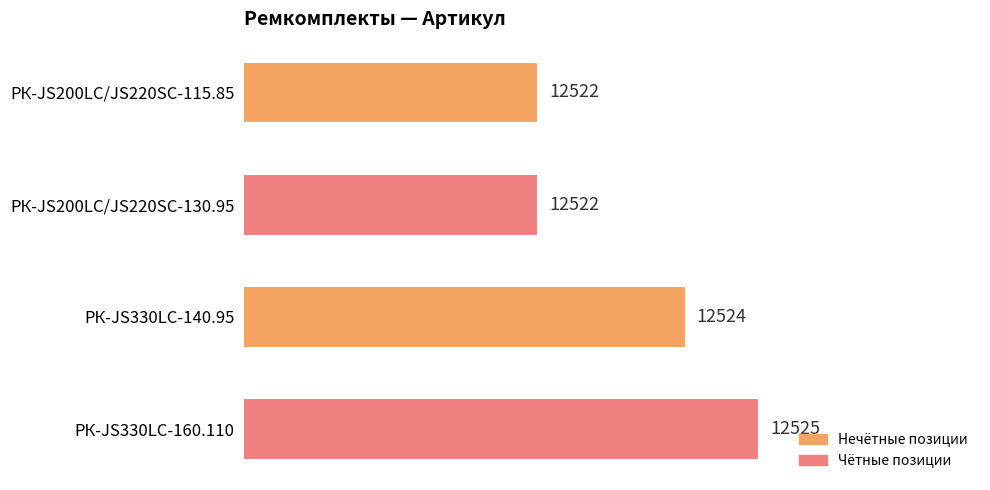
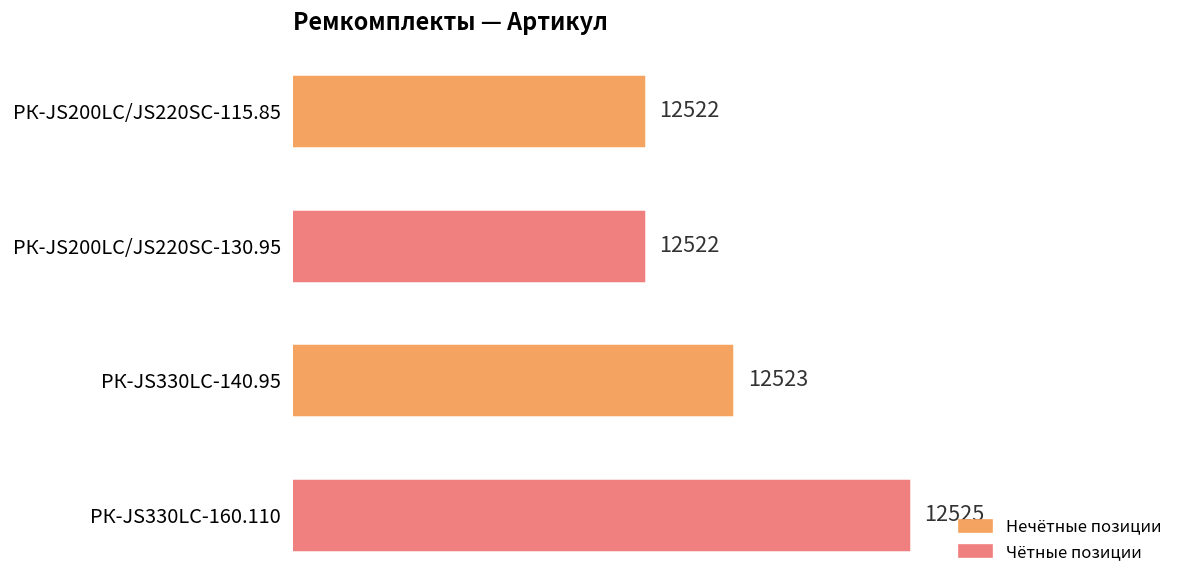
РК-JS330LC-140.95: 12524 -> 12523
